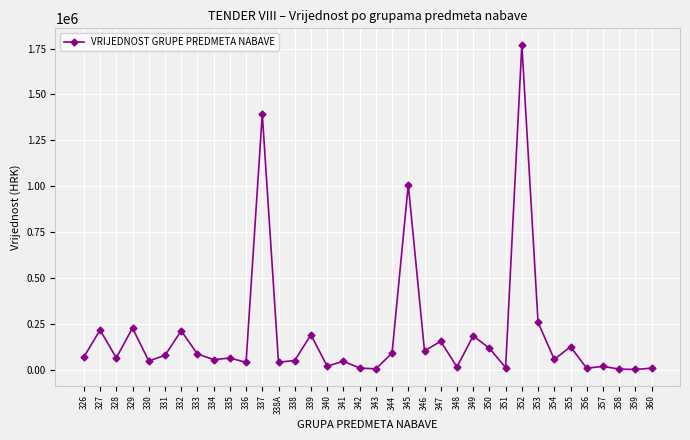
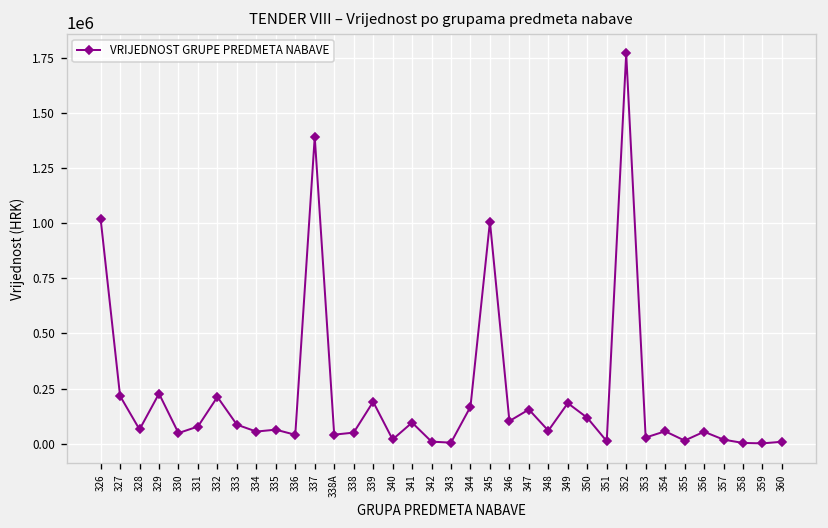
326: 70000 -> 1020000
341: 50000 -> 100000
344: 90000 -> 170000
348: 10000 -> 60000
353: 260000 -> 30000
355: 120000 -> 10000
356: 10000 -> 50000
